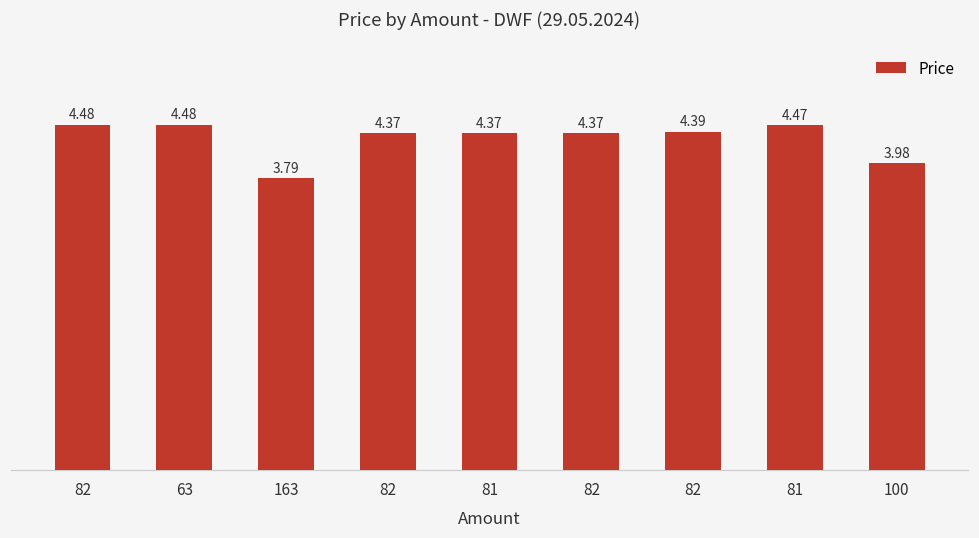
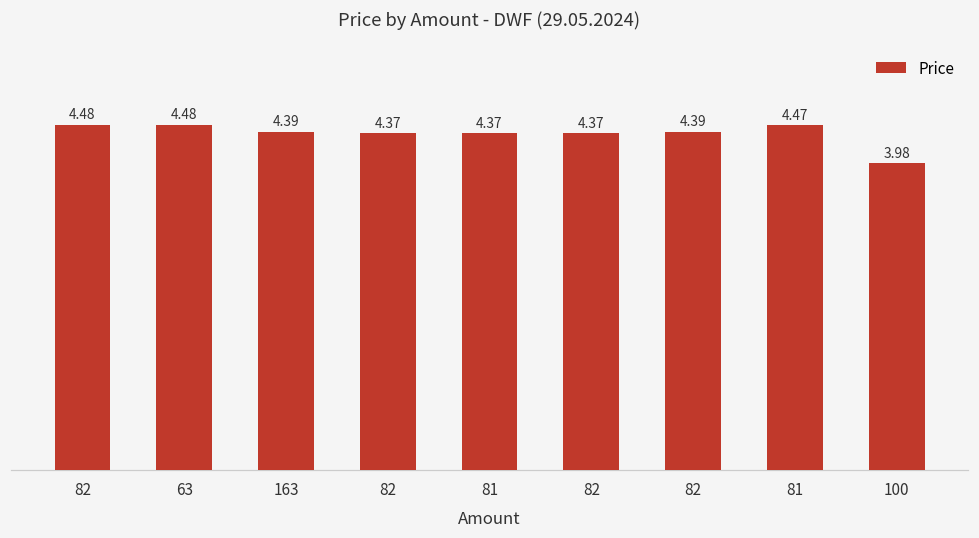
163: 3.79 -> 4.39
